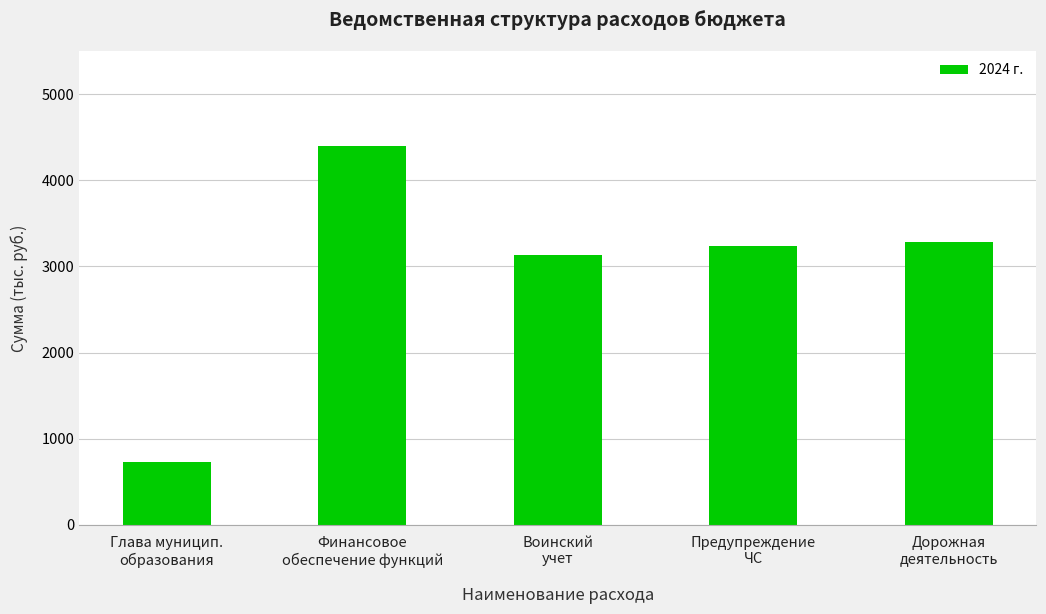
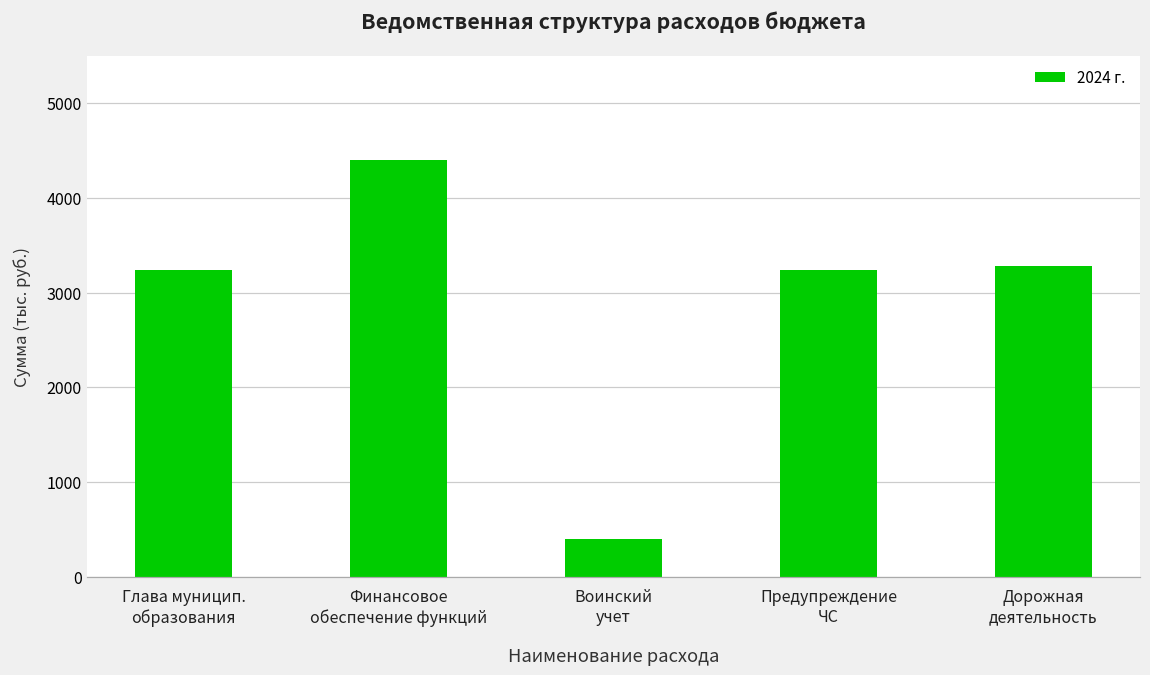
Глава муницип. образования: 700 -> 3200
Воинский учет: 3100 -> 400
